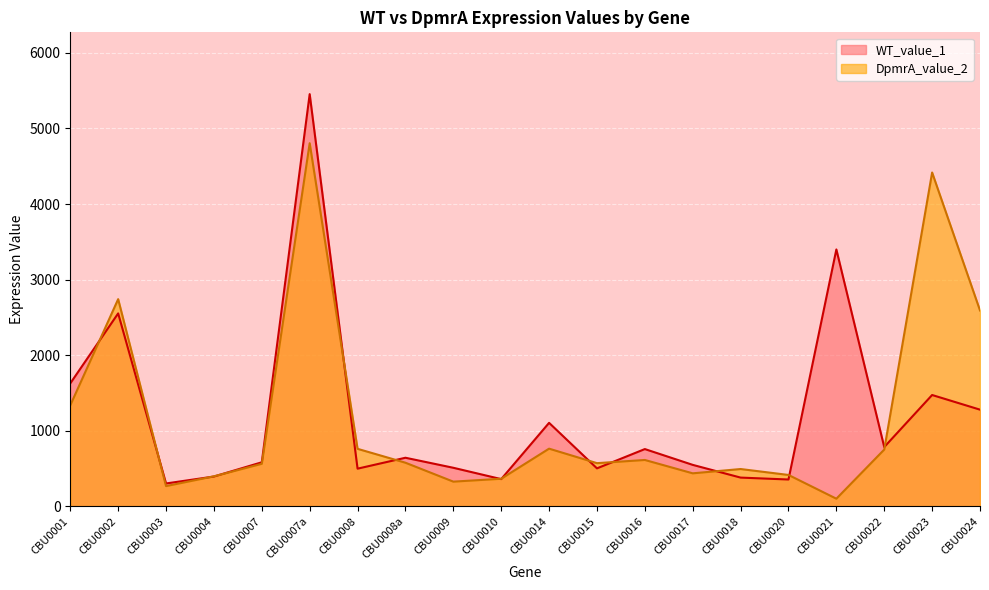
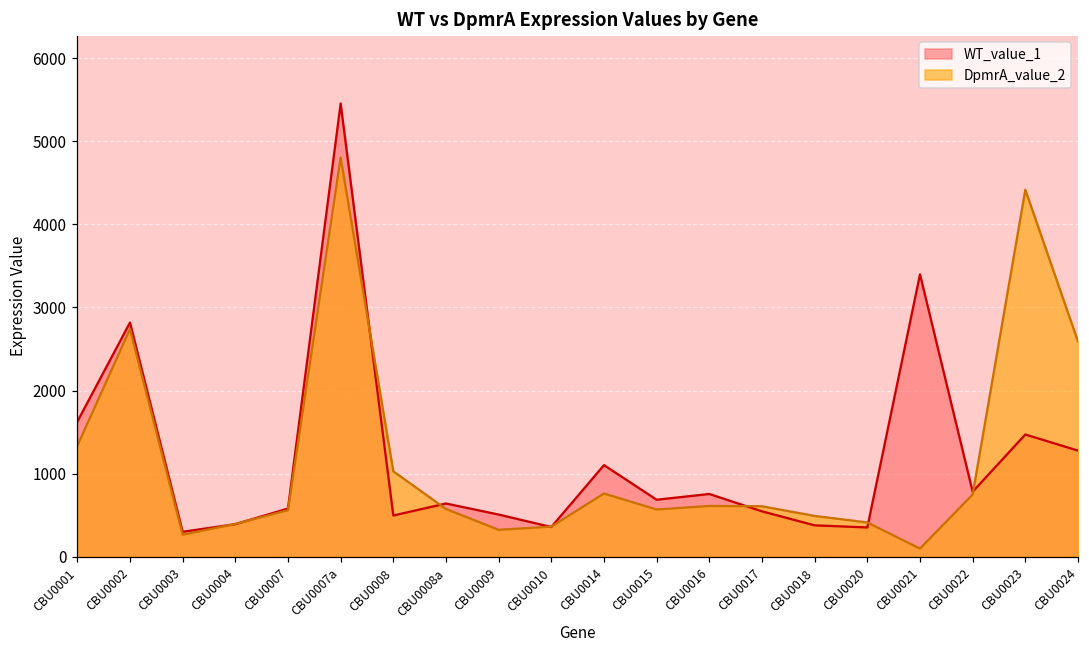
WT_value_1, CBU0002: 2600 -> 2800
DpmrA_value_2, CBU0008: 800 -> 1000
WT_value_1, CBU0015: 500 -> 700
DpmrA_value_2, CBU0017: 400 -> 600
